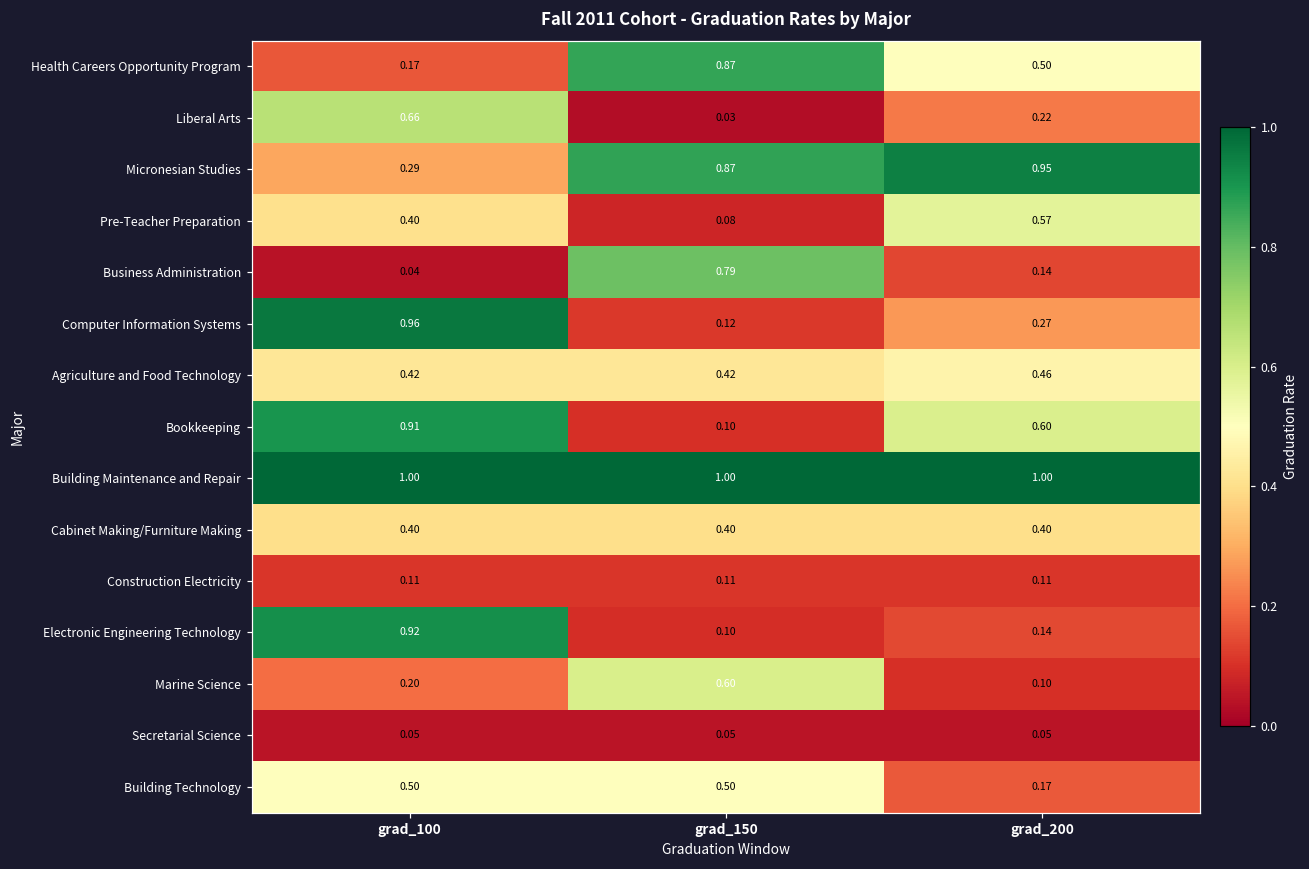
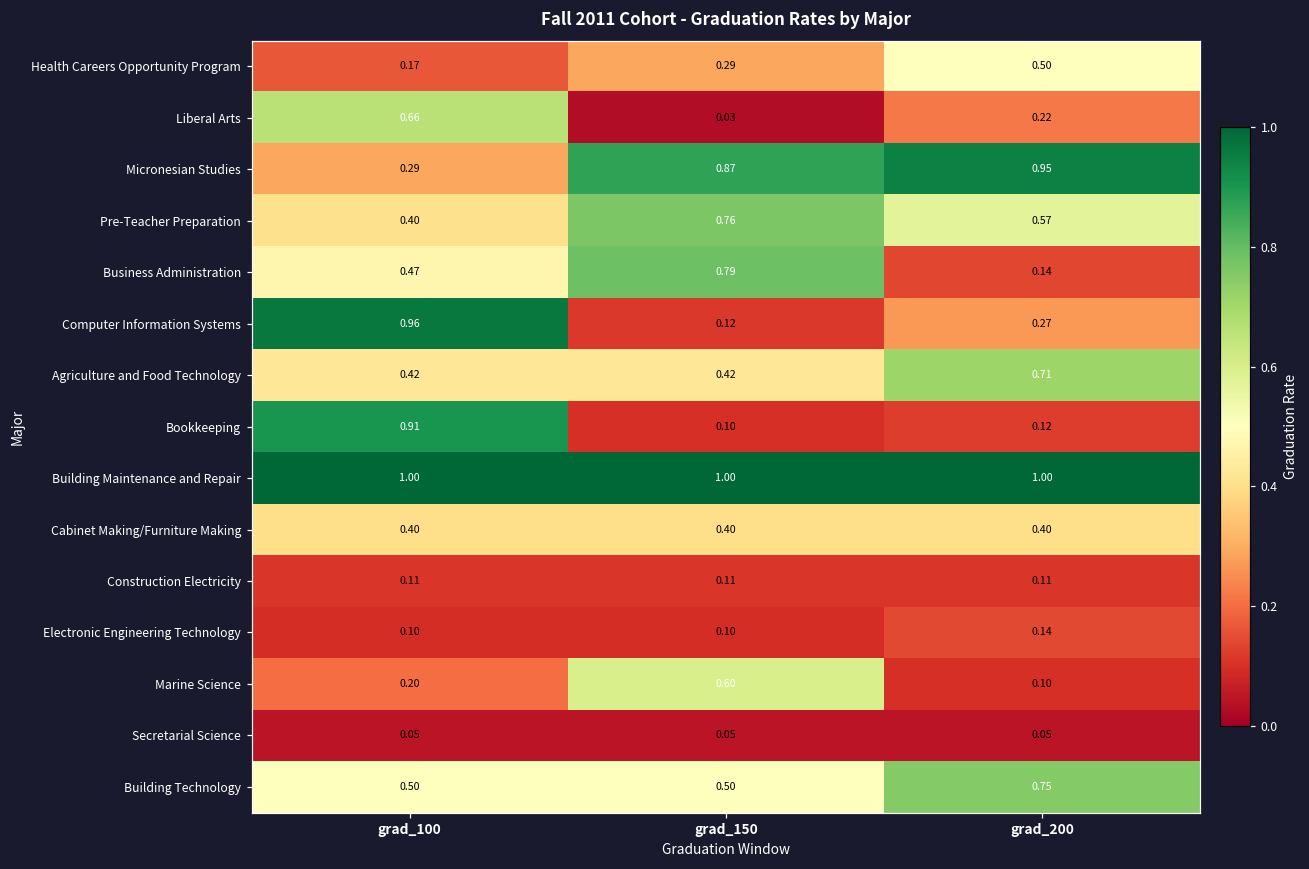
Health Careers Opportunity Program, grad_150: 0.87 -> 0.29
Pre-Teacher Preparation, grad_150: 0.08 -> 0.76
Business Administration, grad_100: 0.04 -> 0.47
Agriculture and Food Technology, grad_200: 0.46 -> 0.71
Bookkeeping, grad_200: 0.60 -> 0.12
Electronic Engineering Technology, grad_100: 0.92 -> 0.10
Building Technology, grad_200: 0.17 -> 0.75
